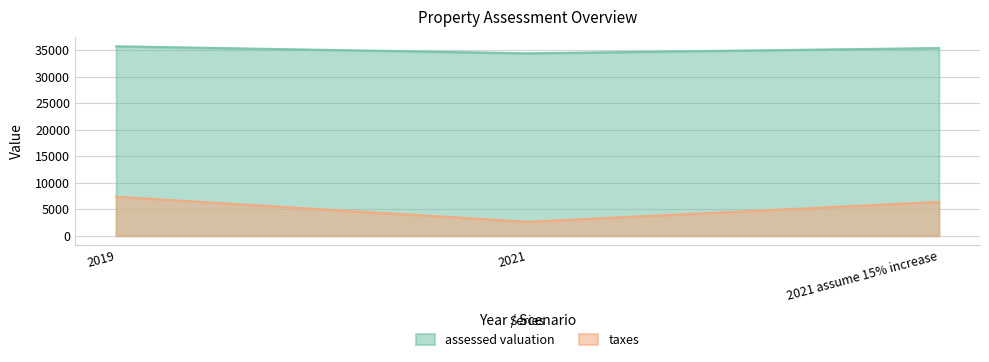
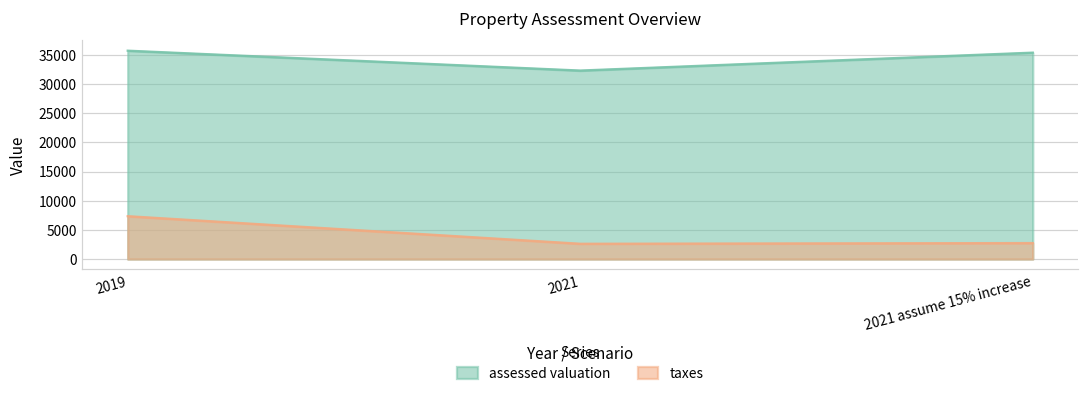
assessed valuation, 2021: 34000 -> 32000
taxes, 2021 assume 15% increase: 6000 -> 3000
